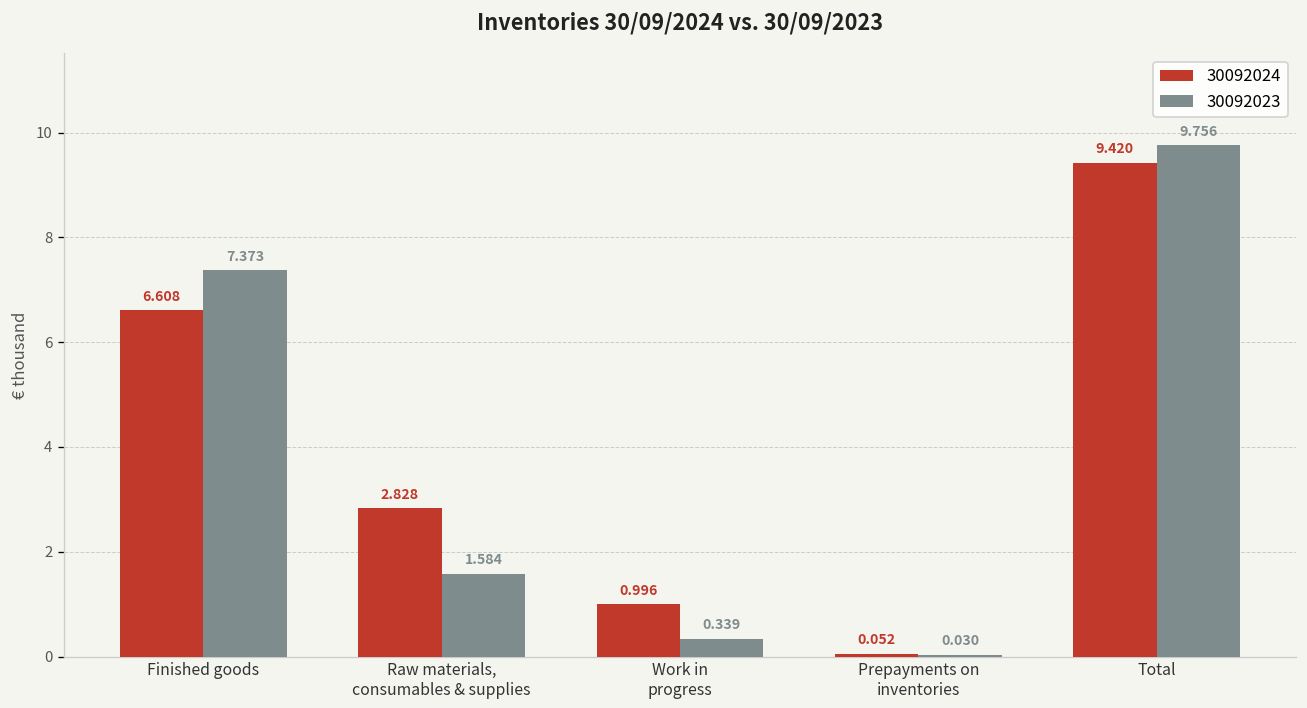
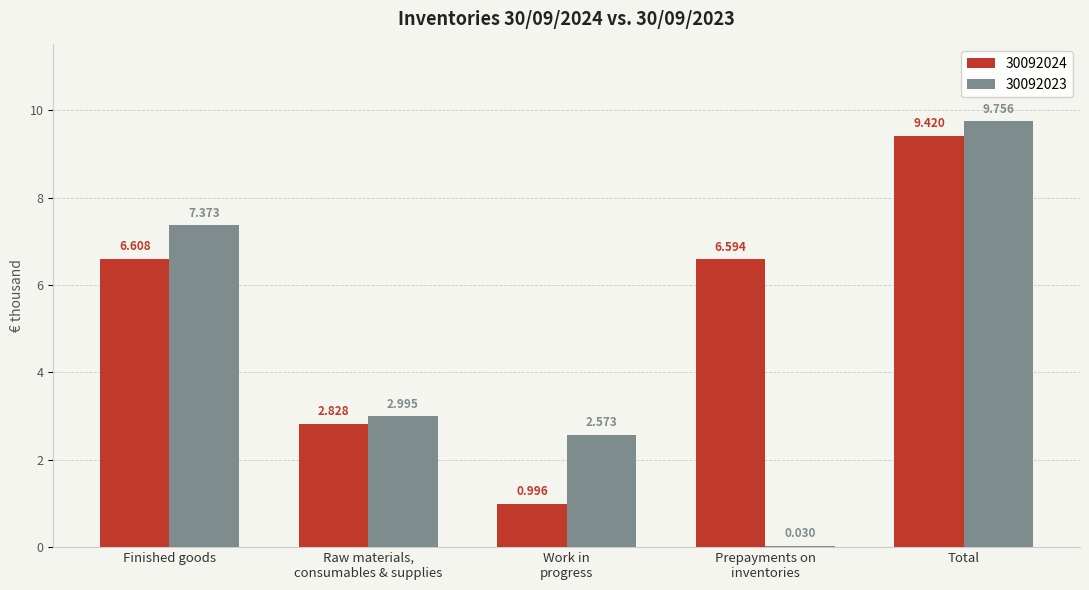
30092023, Raw materials, consumables & supplies: 1.584 -> 2.995
30092023, Work in progress: 0.339 -> 2.573
30092024, Prepayments on inventories: 0.052 -> 6.594
